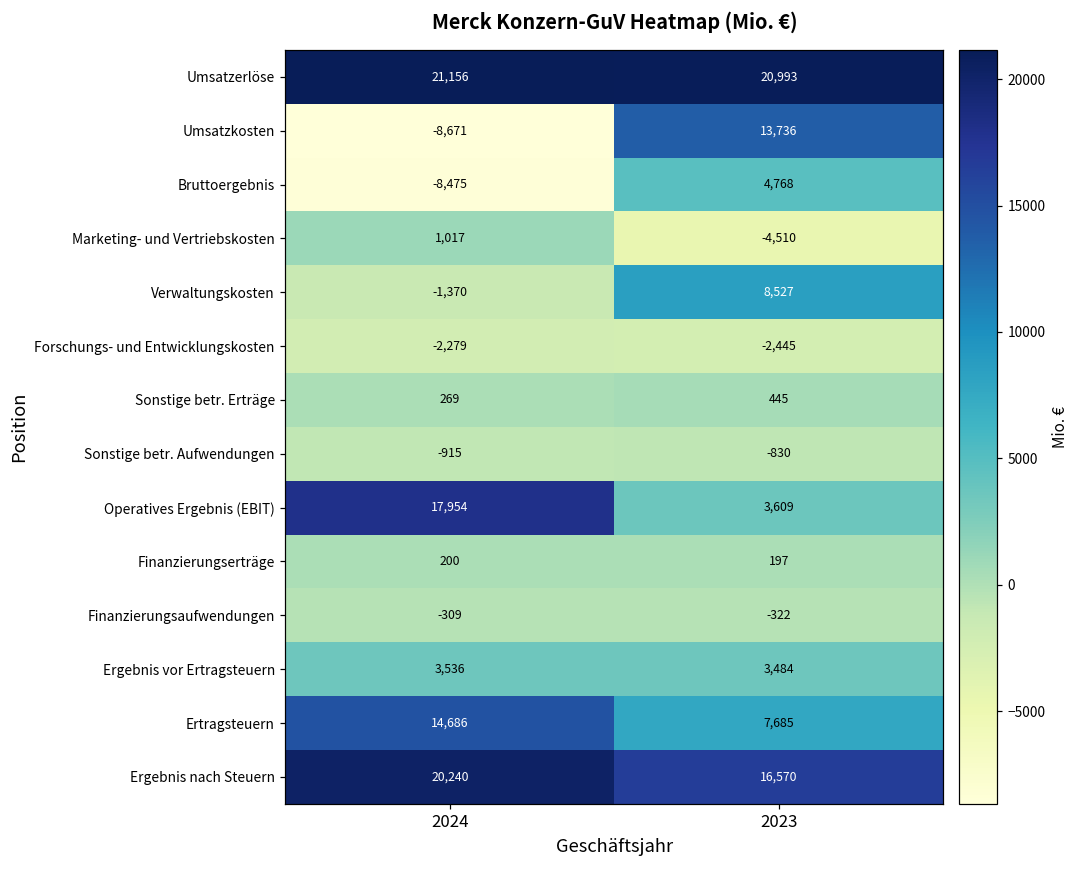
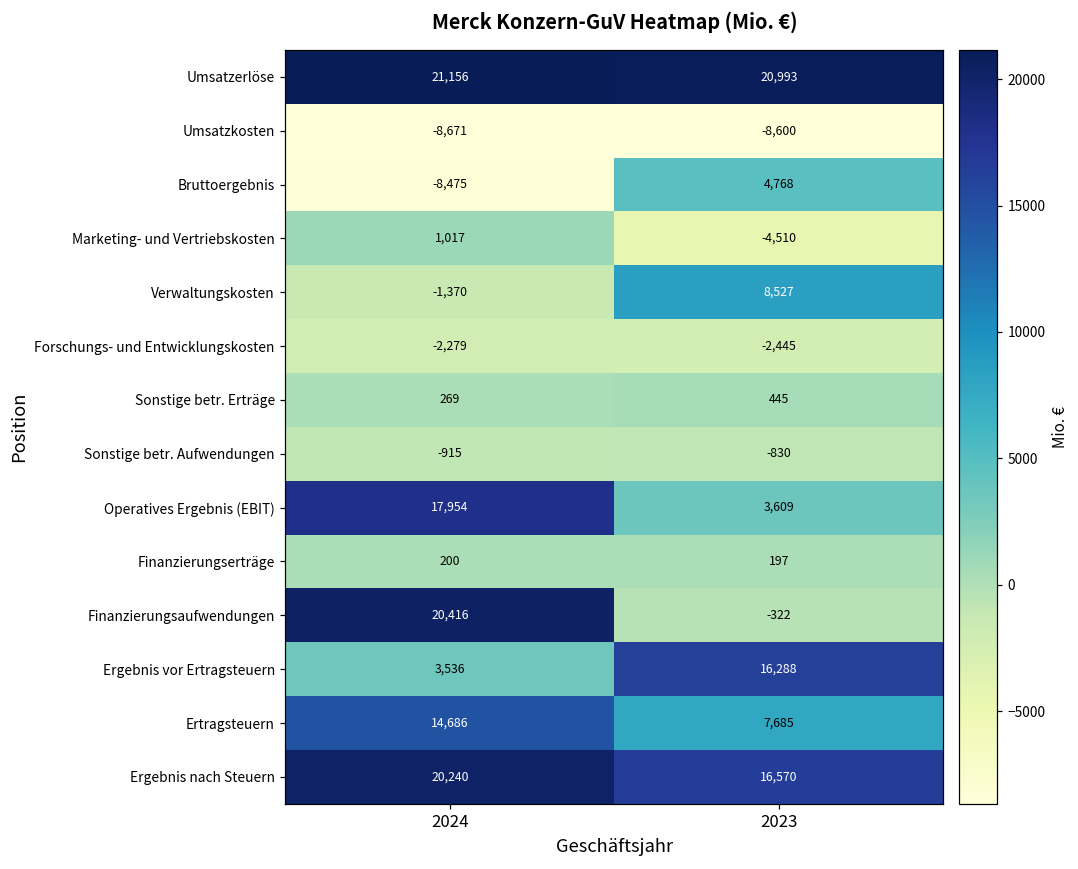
Umsatzkosten, 2023: 13,736 -> -8,600
Finanzierungsaufwendungen, 2024: -309 -> 20,416
Ergebnis vor Ertragsteuern, 2023: 3,484 -> 16,288
